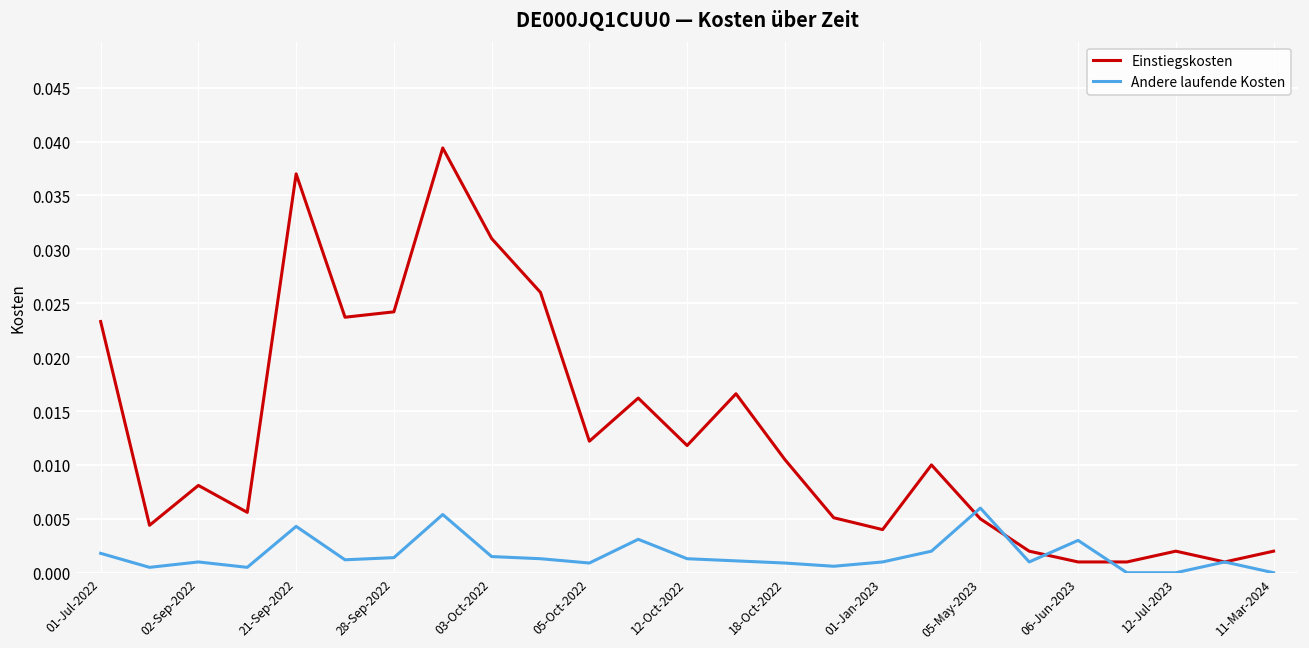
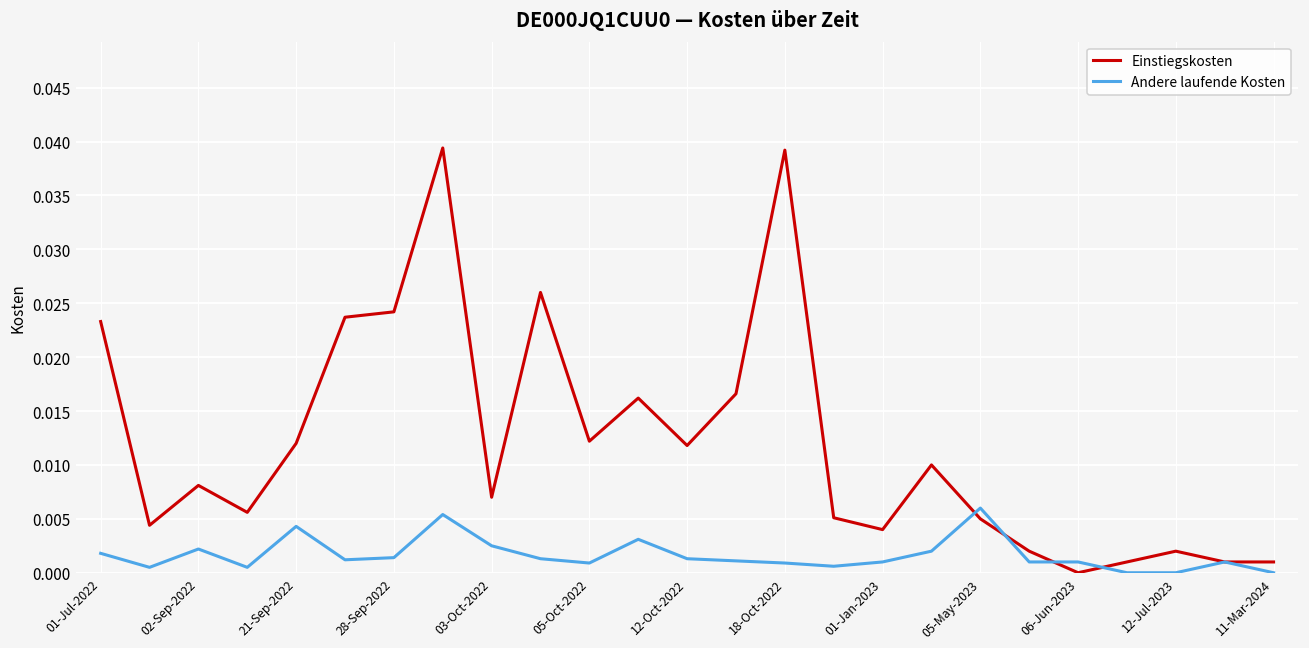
Andere laufende Kosten, 02-Sep-2022: 0.001 -> 0.002
Einstiegskosten, 21-Sep-2022: 0.037 -> 0.012
Einstiegskosten, 03-Oct-2022: 0.031 -> 0.007
Andere laufende Kosten, 03-Oct-2022: 0.002 -> 0.003
Einstiegskosten, 18-Oct-2022: 0.011 -> 0.039
Einstiegskosten, 06-Jun-2023: 0.001 -> 0.000
Andere laufende Kosten, 06-Jun-2023: 0.003 -> 0.001
Einstiegskosten, 11-Mar-2024: 0.002 -> 0.001
